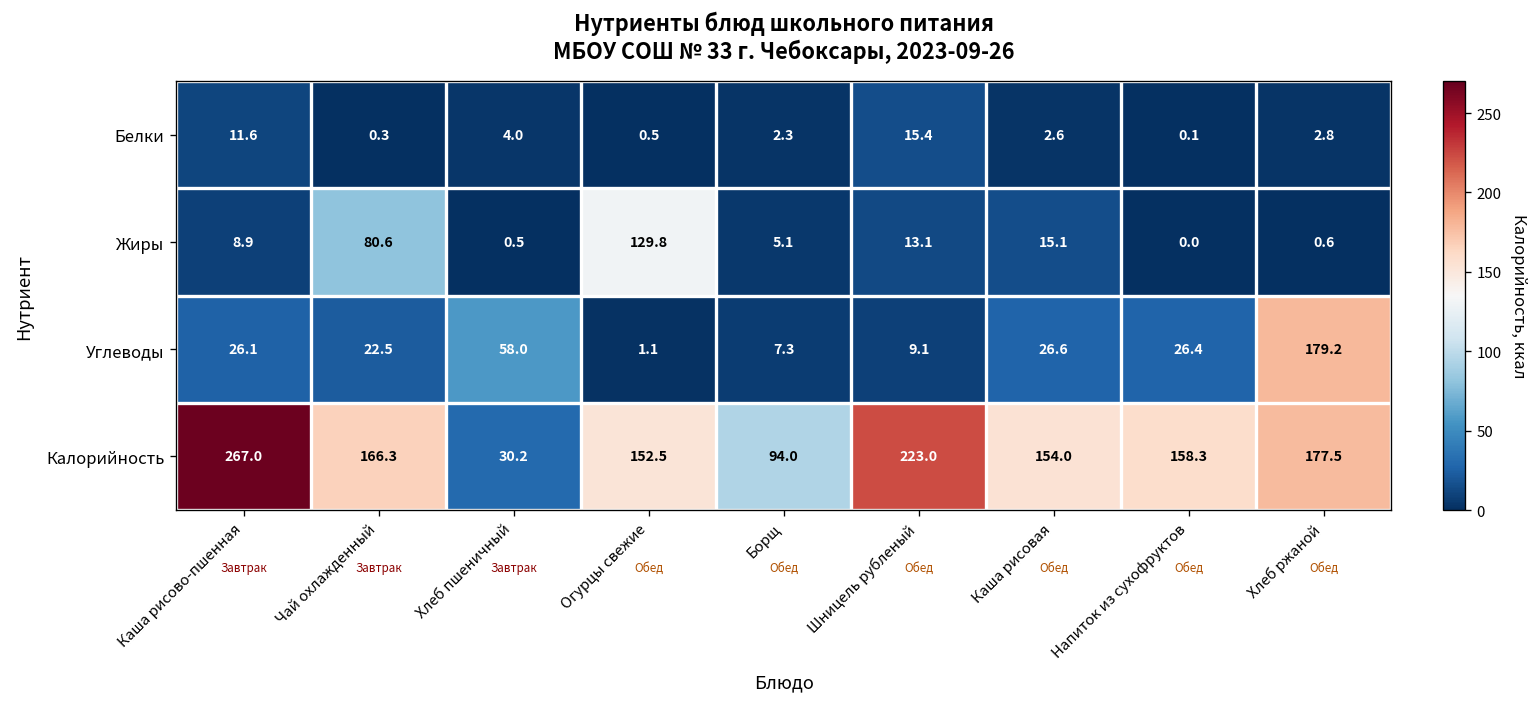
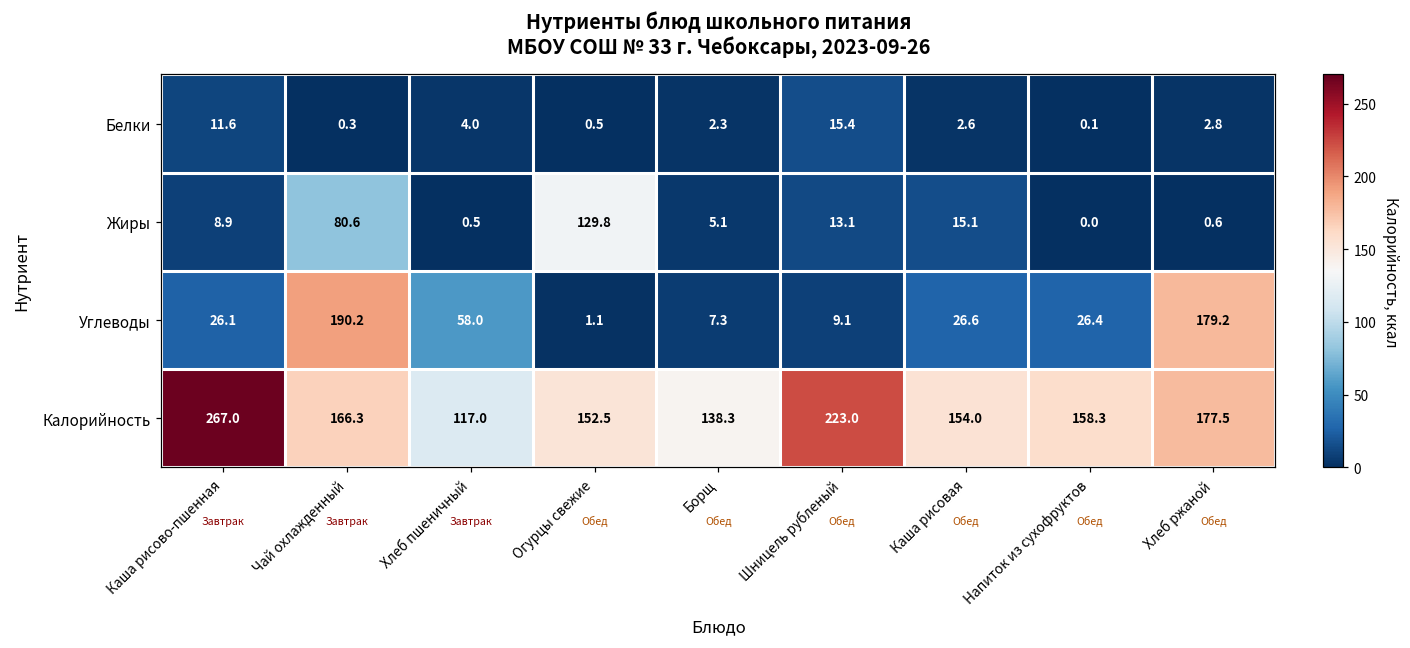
Углеводы, Чай охлажденный: 22.5 -> 190.2
Калорийность, Хлеб пшеничный: 30.2 -> 117.0
Калорийность, Борщ: 94.0 -> 138.3
